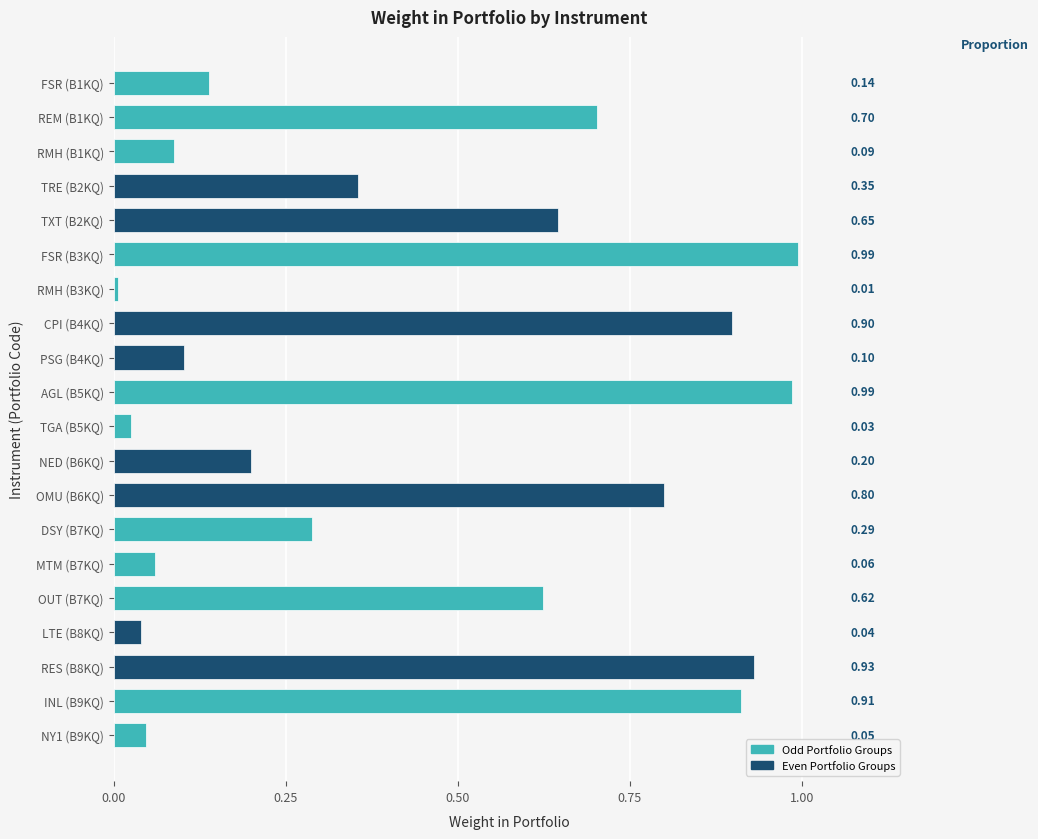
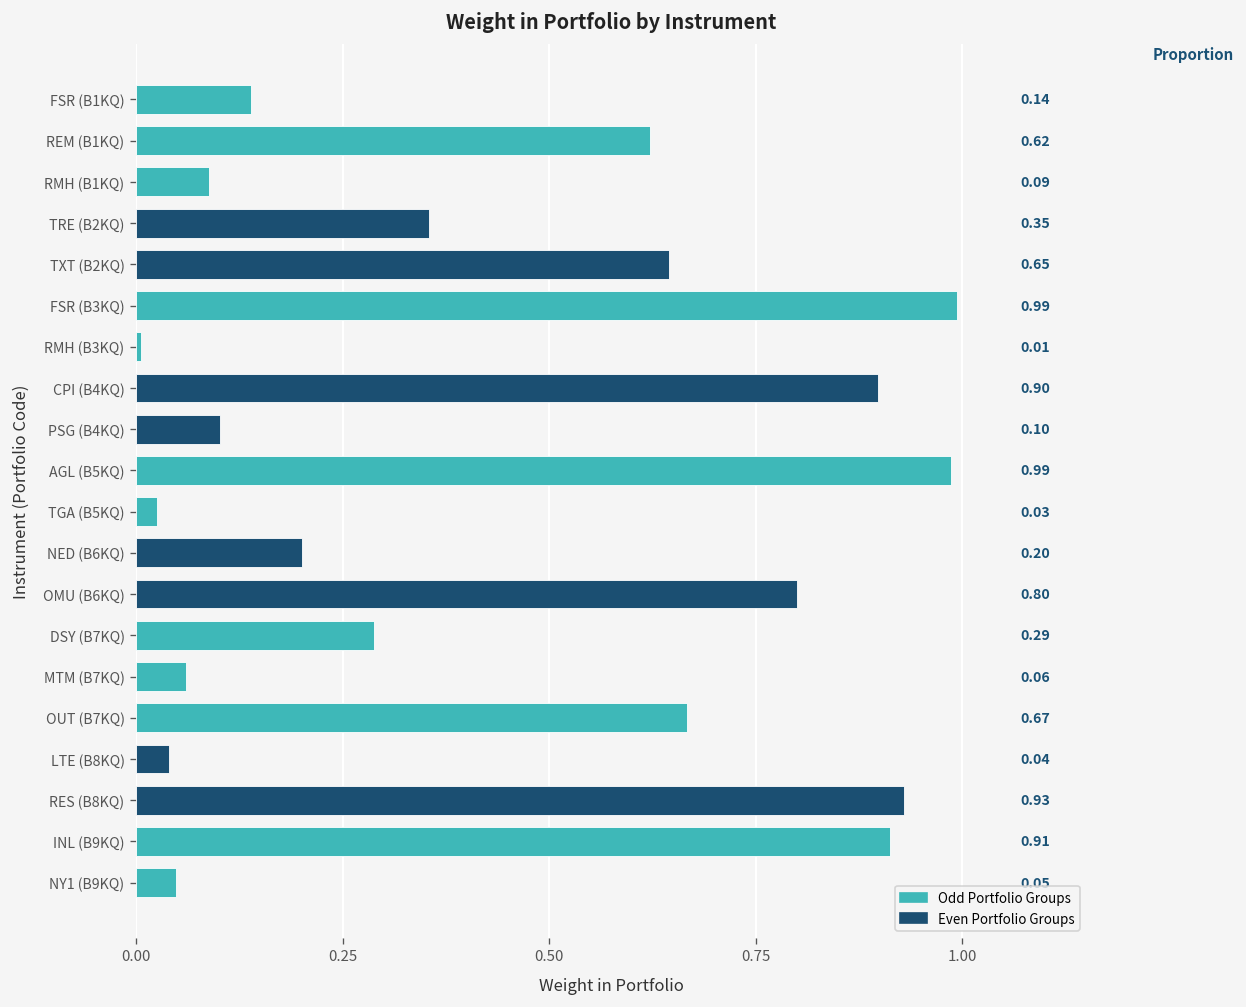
REM (B1KQ): 0.70 -> 0.62
OUT (B7KQ): 0.62 -> 0.67
